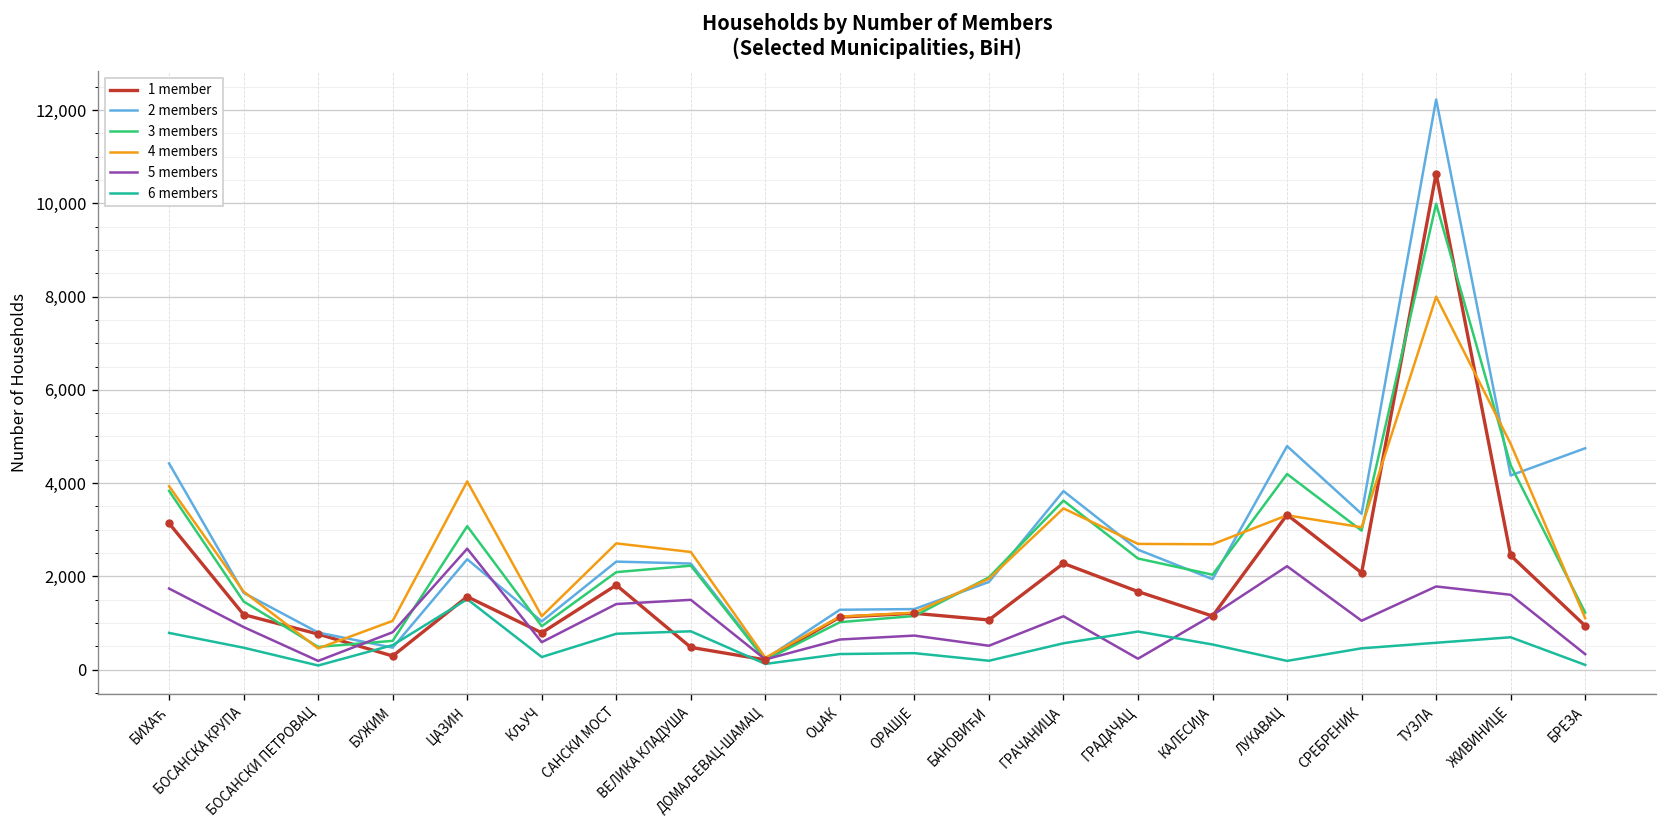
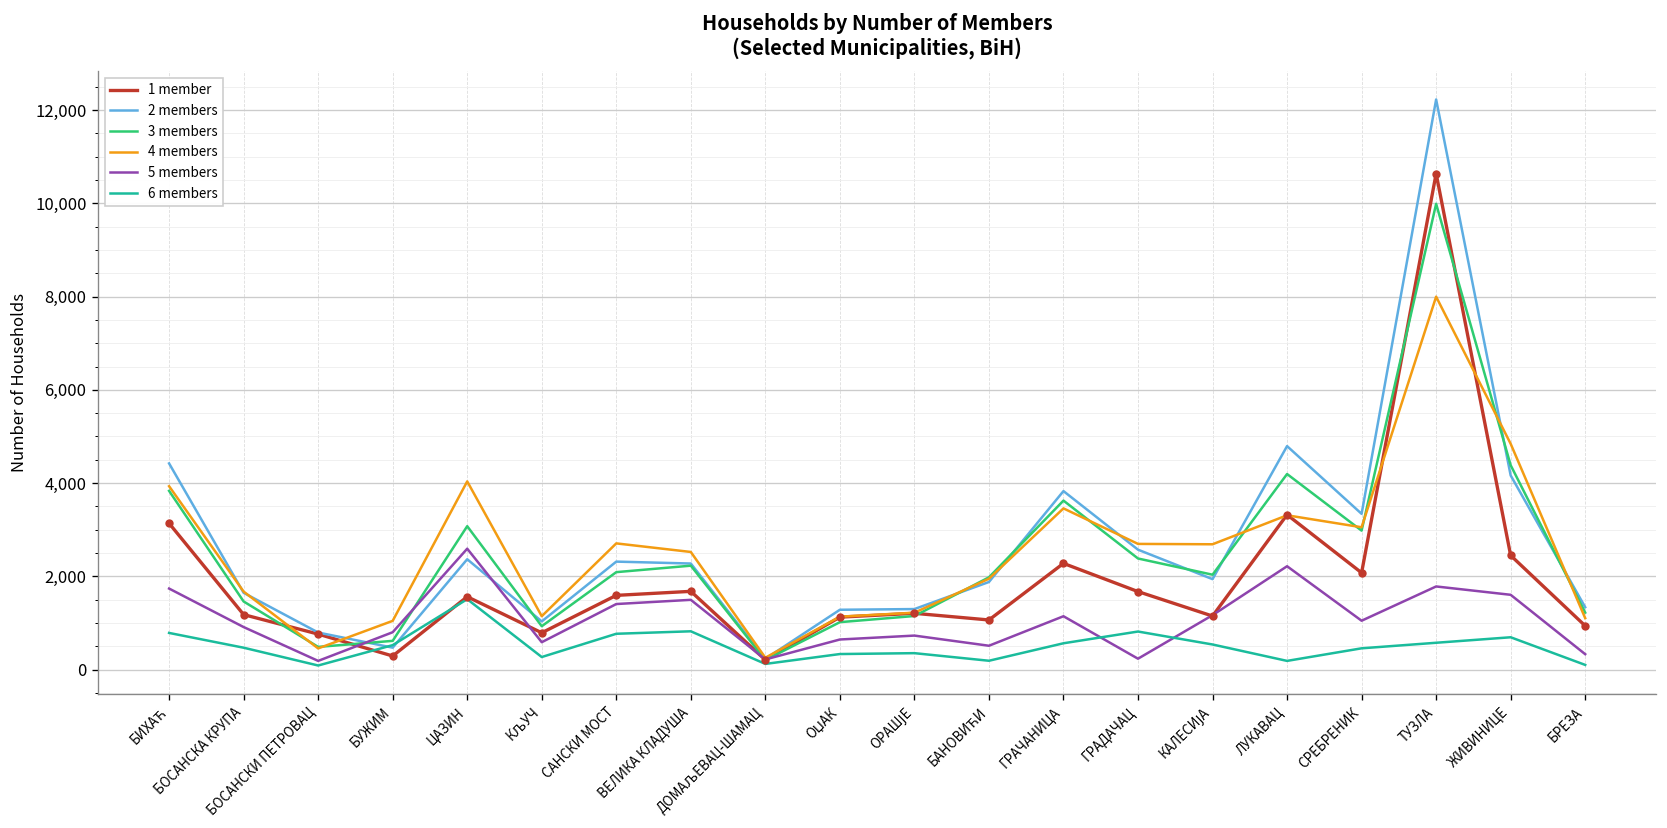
1 member, САНСКИ МОСТ: 1,800 -> 1,600
1 member, ВЕЛИКА КЛАДУША: 500 -> 1,700
2 members, БРЕЗА: 4,700 -> 1,300
